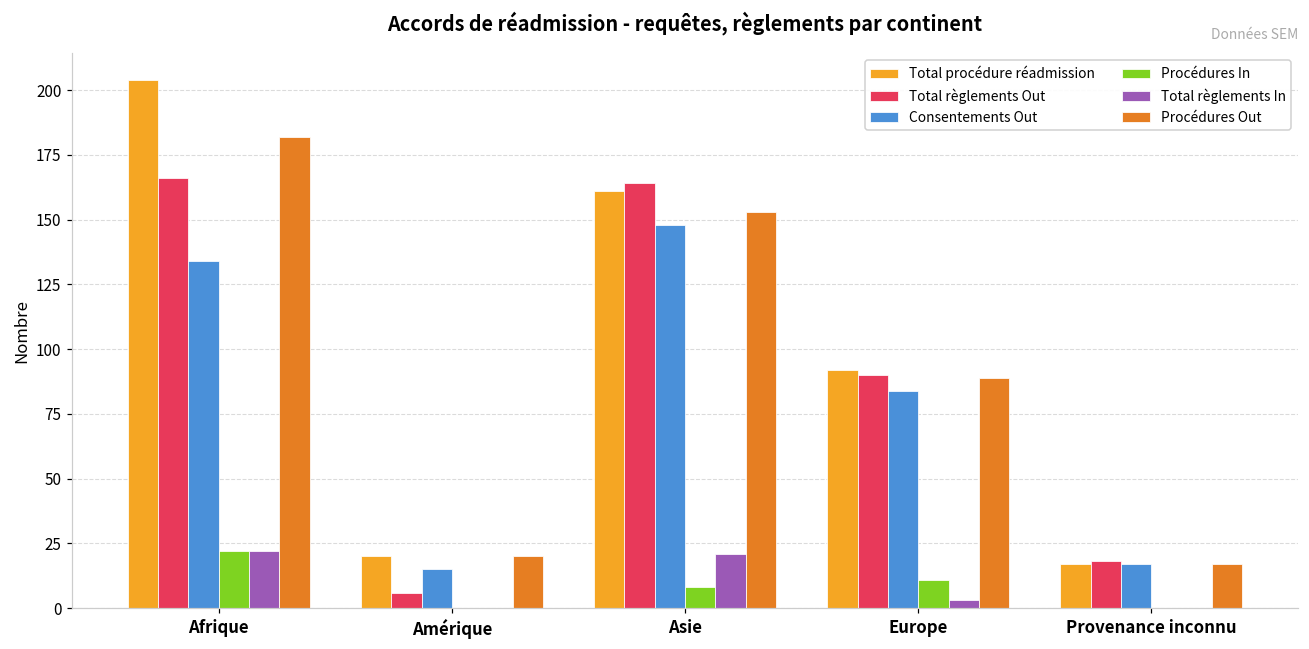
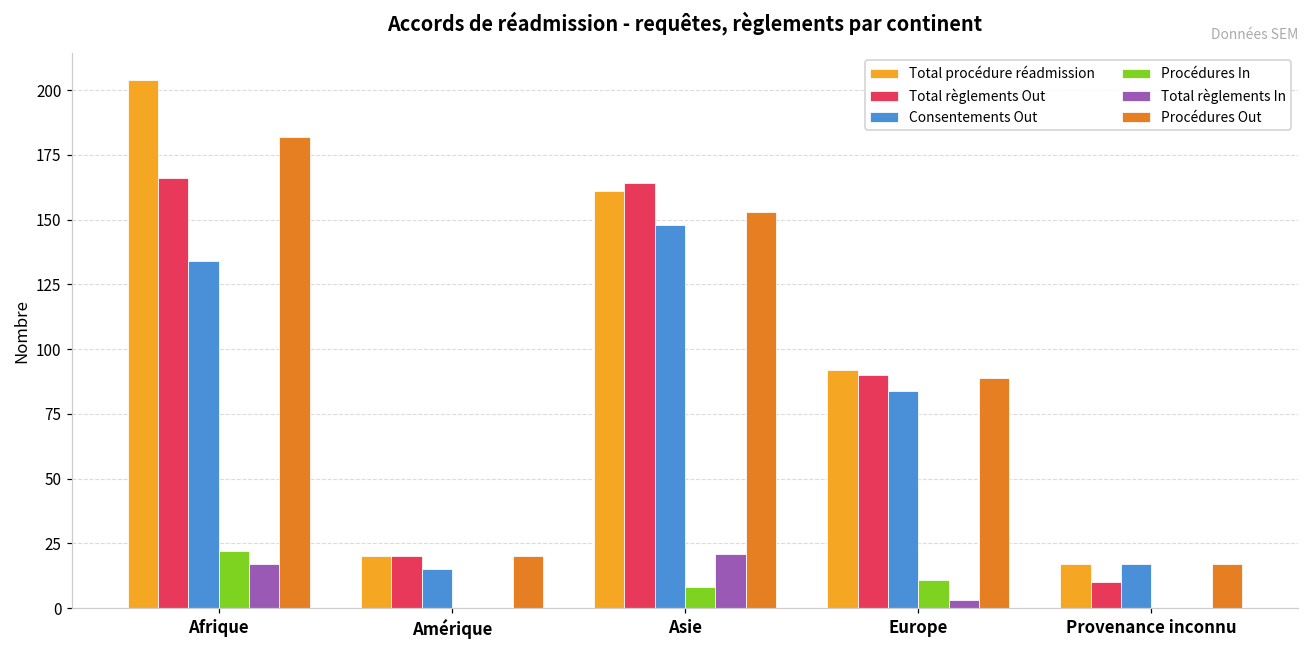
Total règlements In, Afrique: 22 -> 17
Total règlements Out, Amérique: 6 -> 20
Total règlements Out, Provenance inconnu: 18 -> 10
